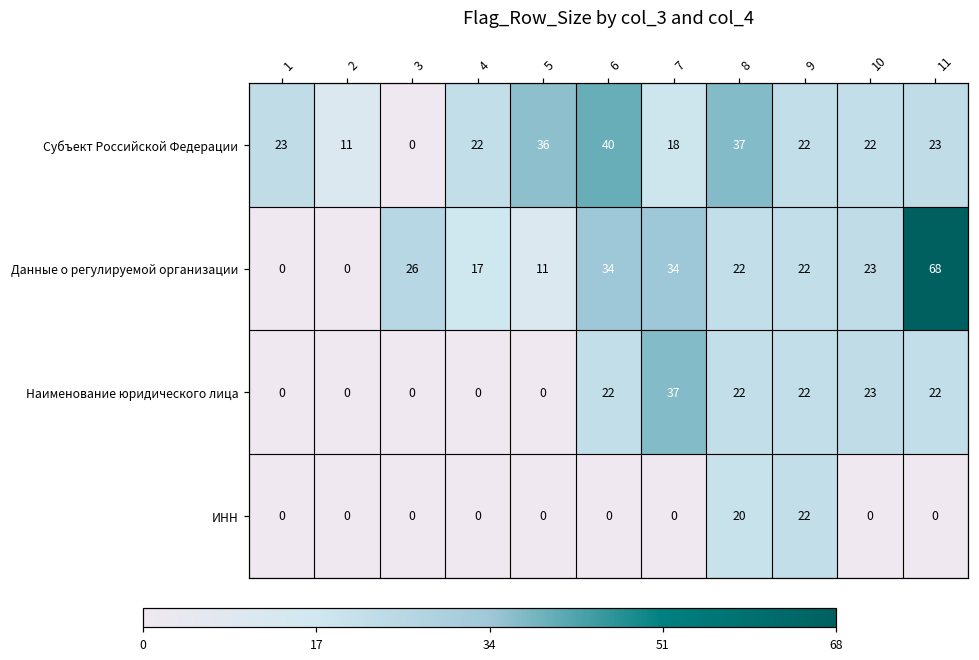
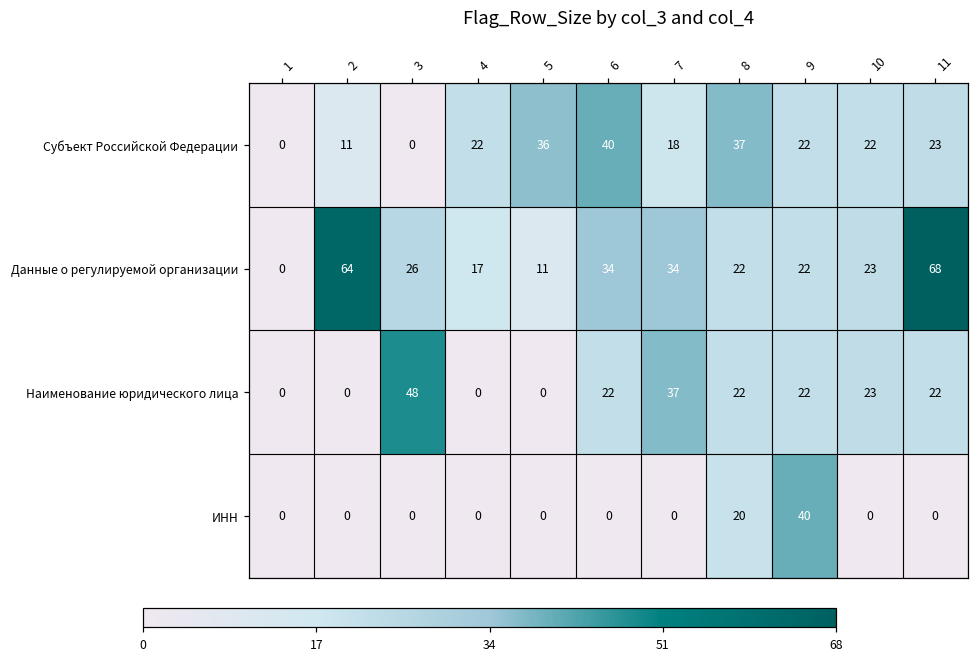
Субъект Российской Федерации, 1: 23 -> 0
Данные о регулируемой организации, 2: 0 -> 64
Наименование юридического лица, 3: 0 -> 48
ИНН, 9: 22 -> 40
